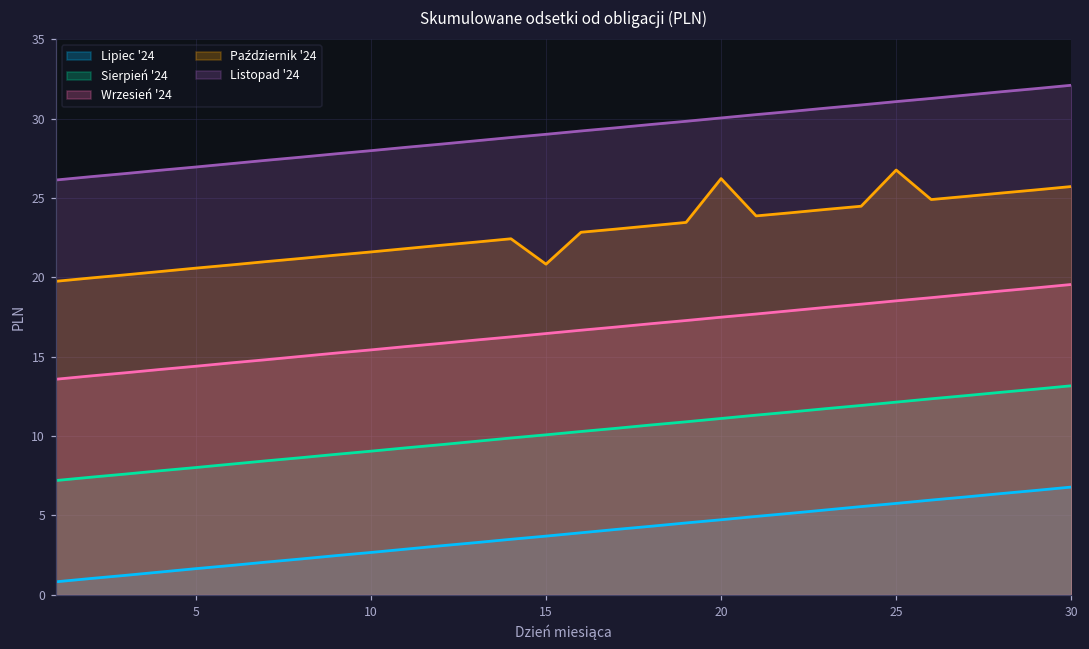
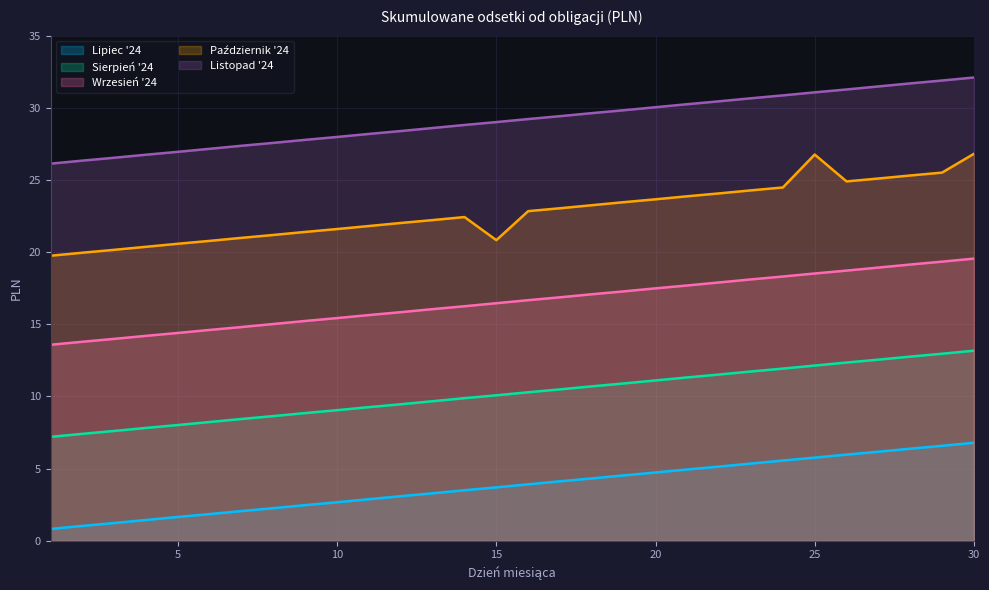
Październik '24, 20: 26.2 -> 23.7
Październik '24, 30: 25.7 -> 26.8
